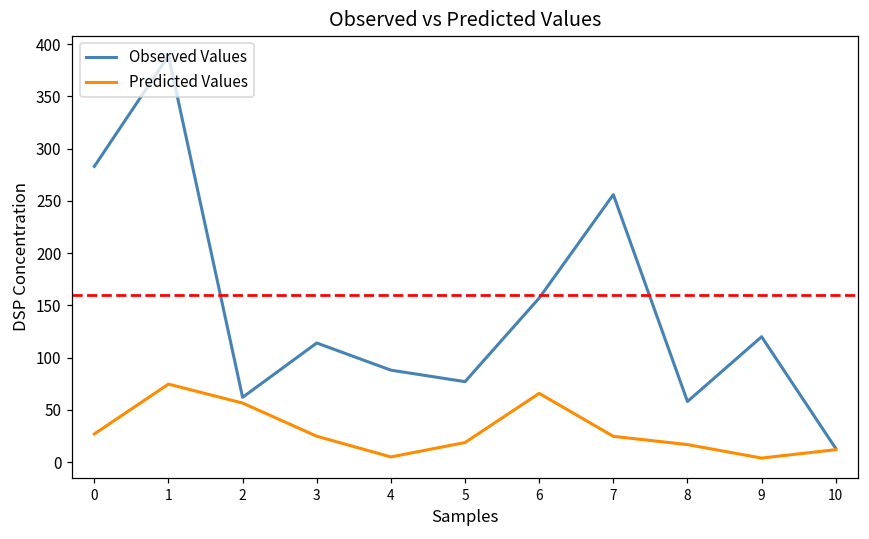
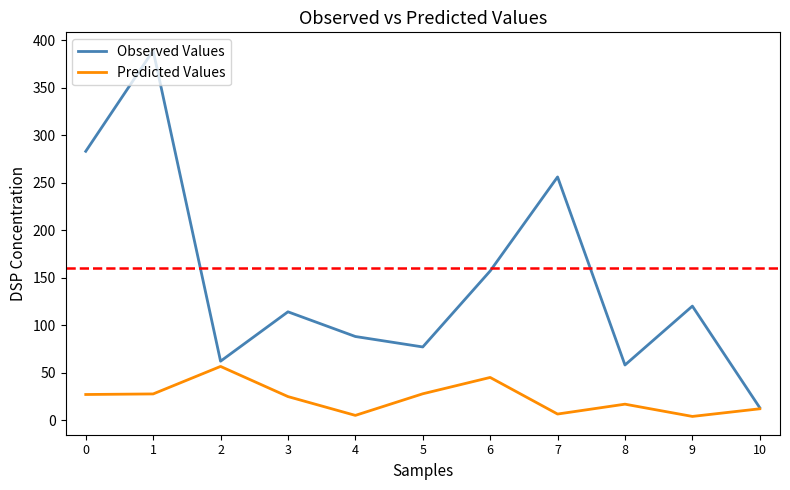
Predicted Values, 1: 70 -> 30
Predicted Values, 5: 20 -> 30
Predicted Values, 6: 70 -> 40
Predicted Values, 7: 20 -> 10
